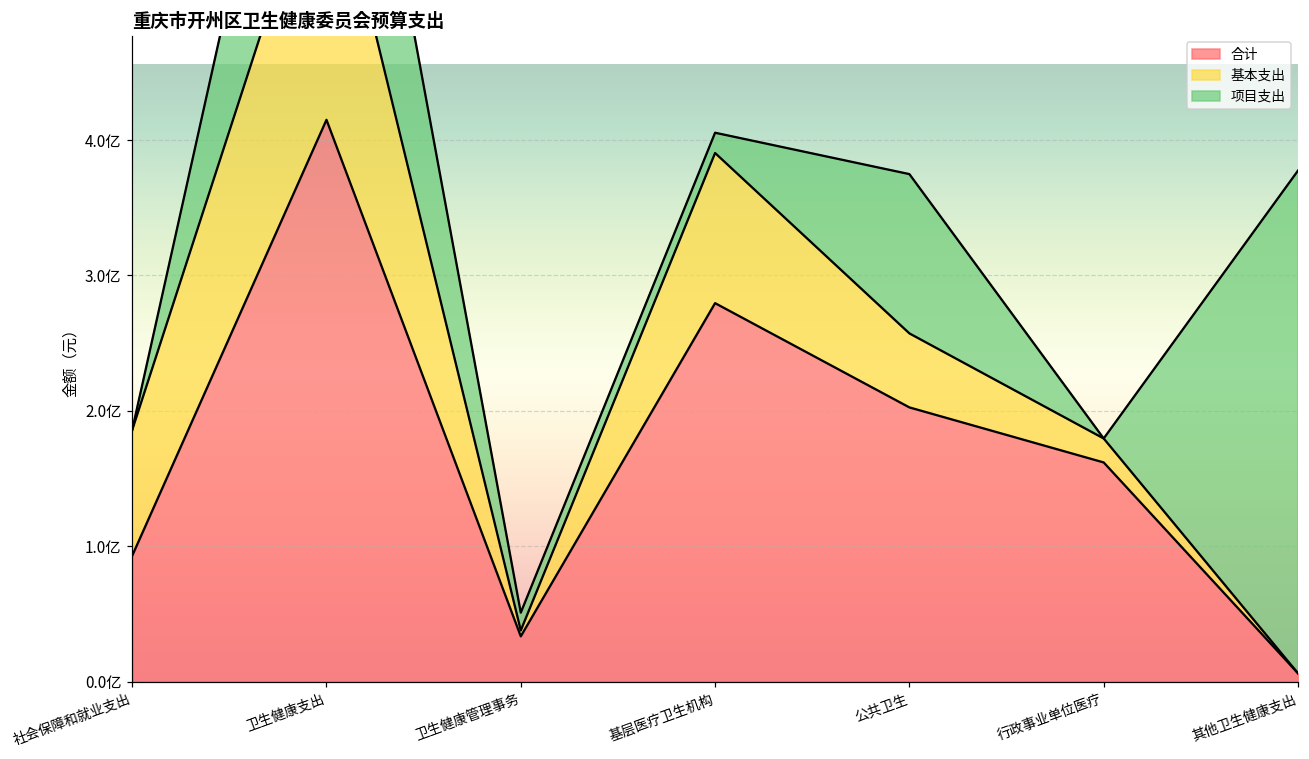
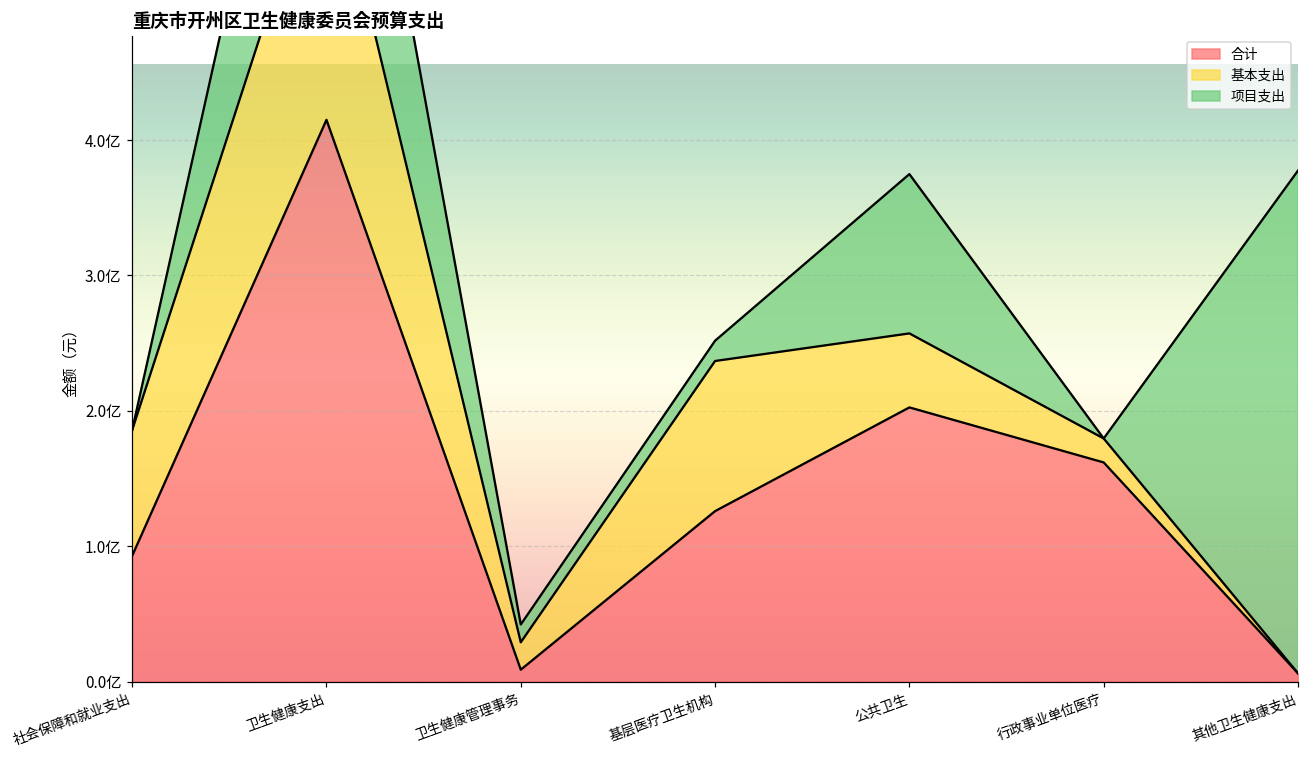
合计, 卫生健康管理事务: 0.33亿 -> 0.09亿
基本支出, 卫生健康管理事务: 0.04亿 -> 0.20亿
合计, 基层医疗卫生机构: 2.80亿 -> 1.26亿
